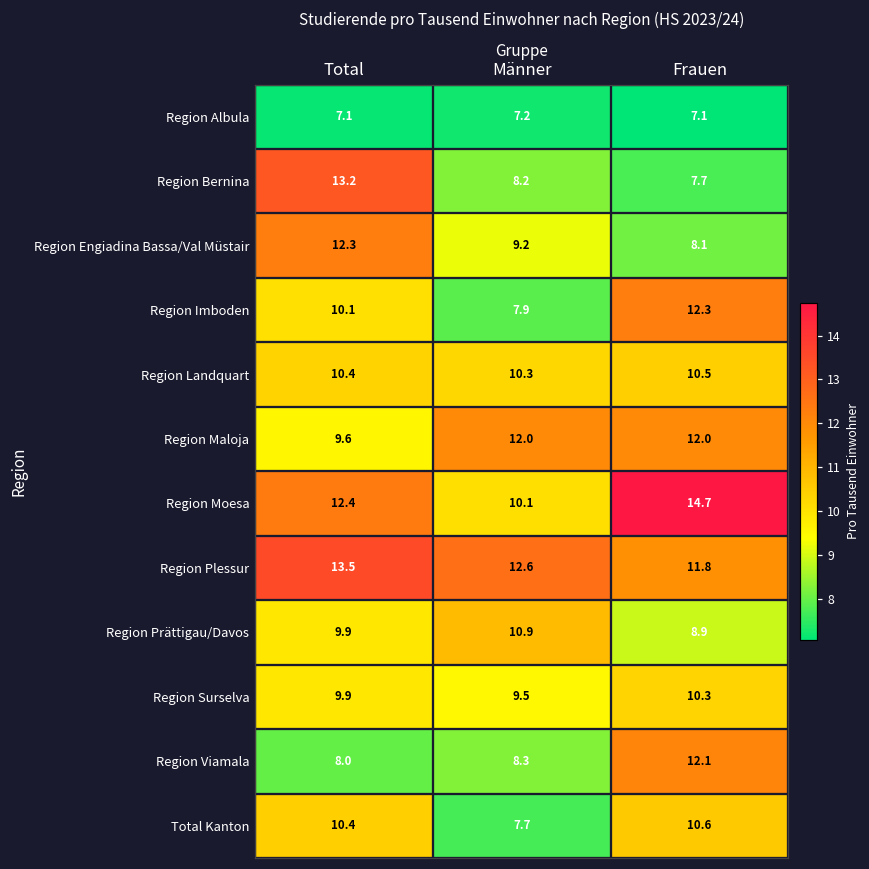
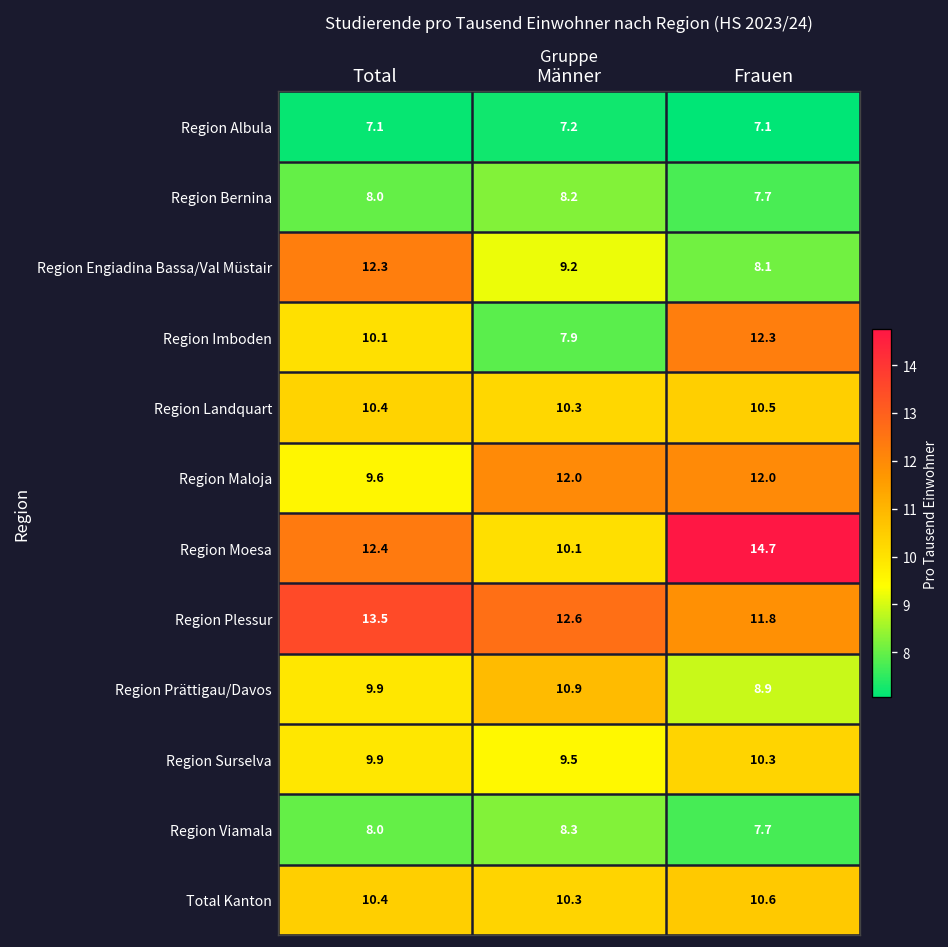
Region Bernina, Total: 13.2 -> 8.0
Region Viamala, Frauen: 12.1 -> 7.7
Total Kanton, Männer: 7.7 -> 10.3
